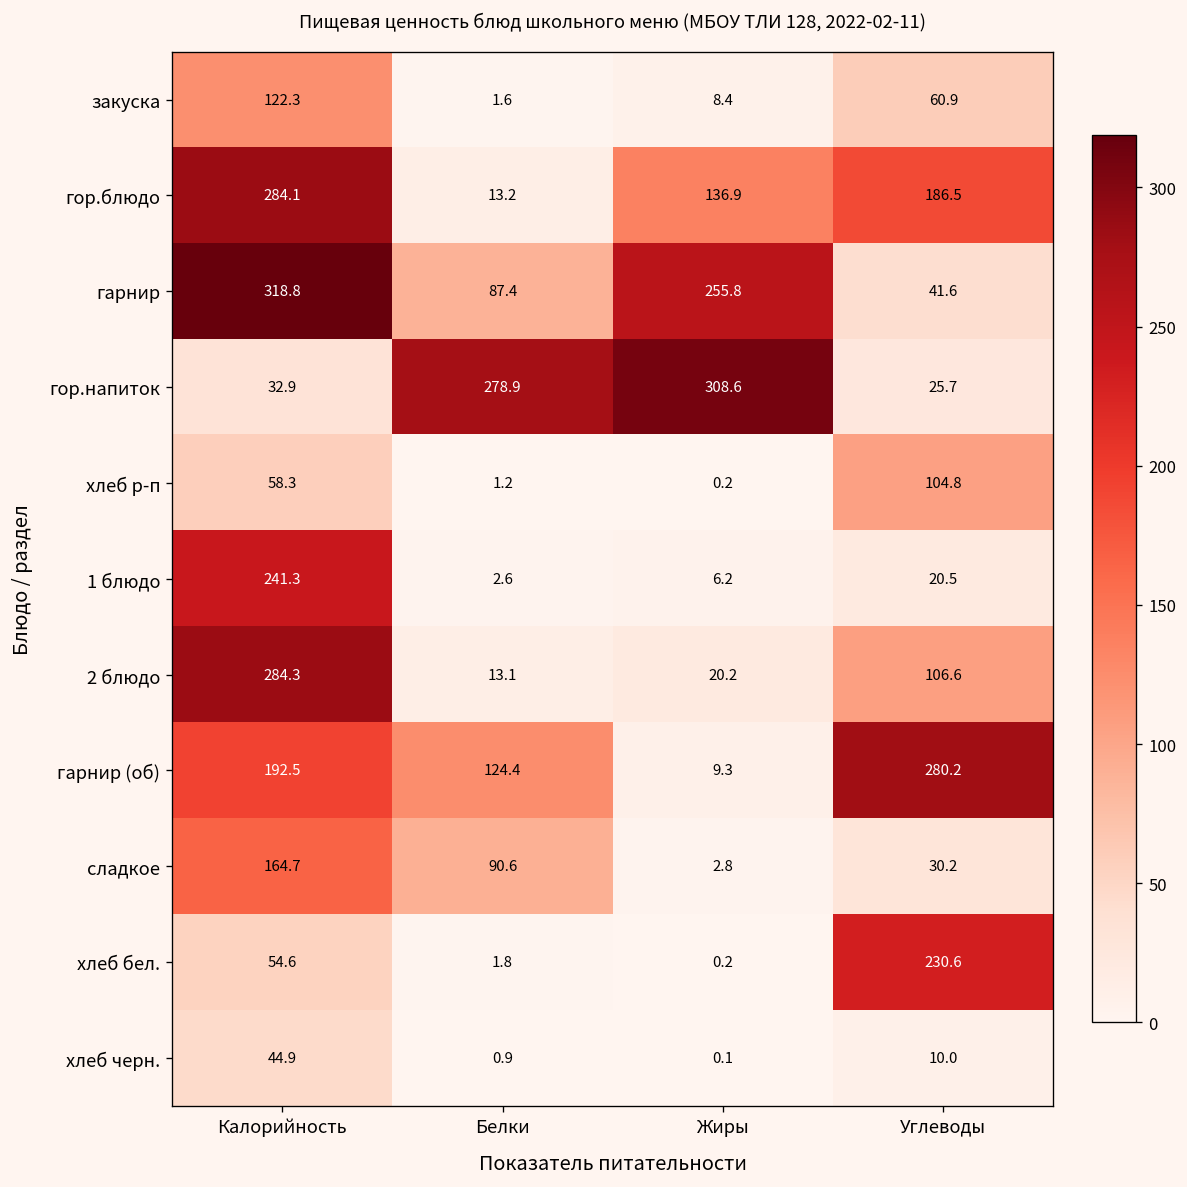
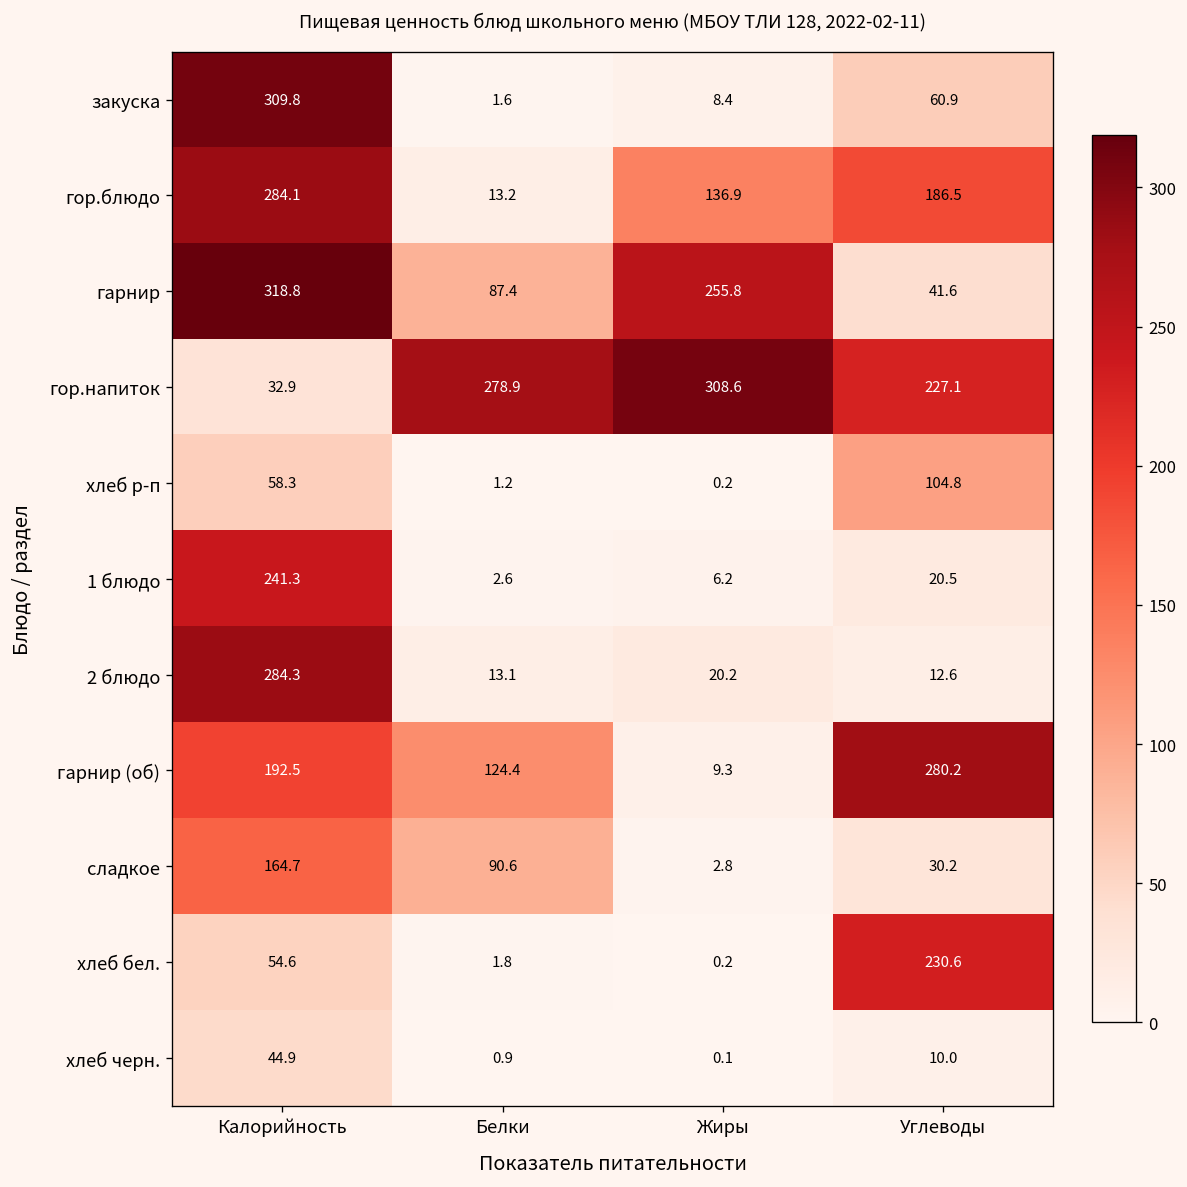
закуска, Калорийность: 122.3 -> 309.8
гор.напиток, Углеводы: 25.7 -> 227.1
2 блюдо, Углеводы: 106.6 -> 12.6
